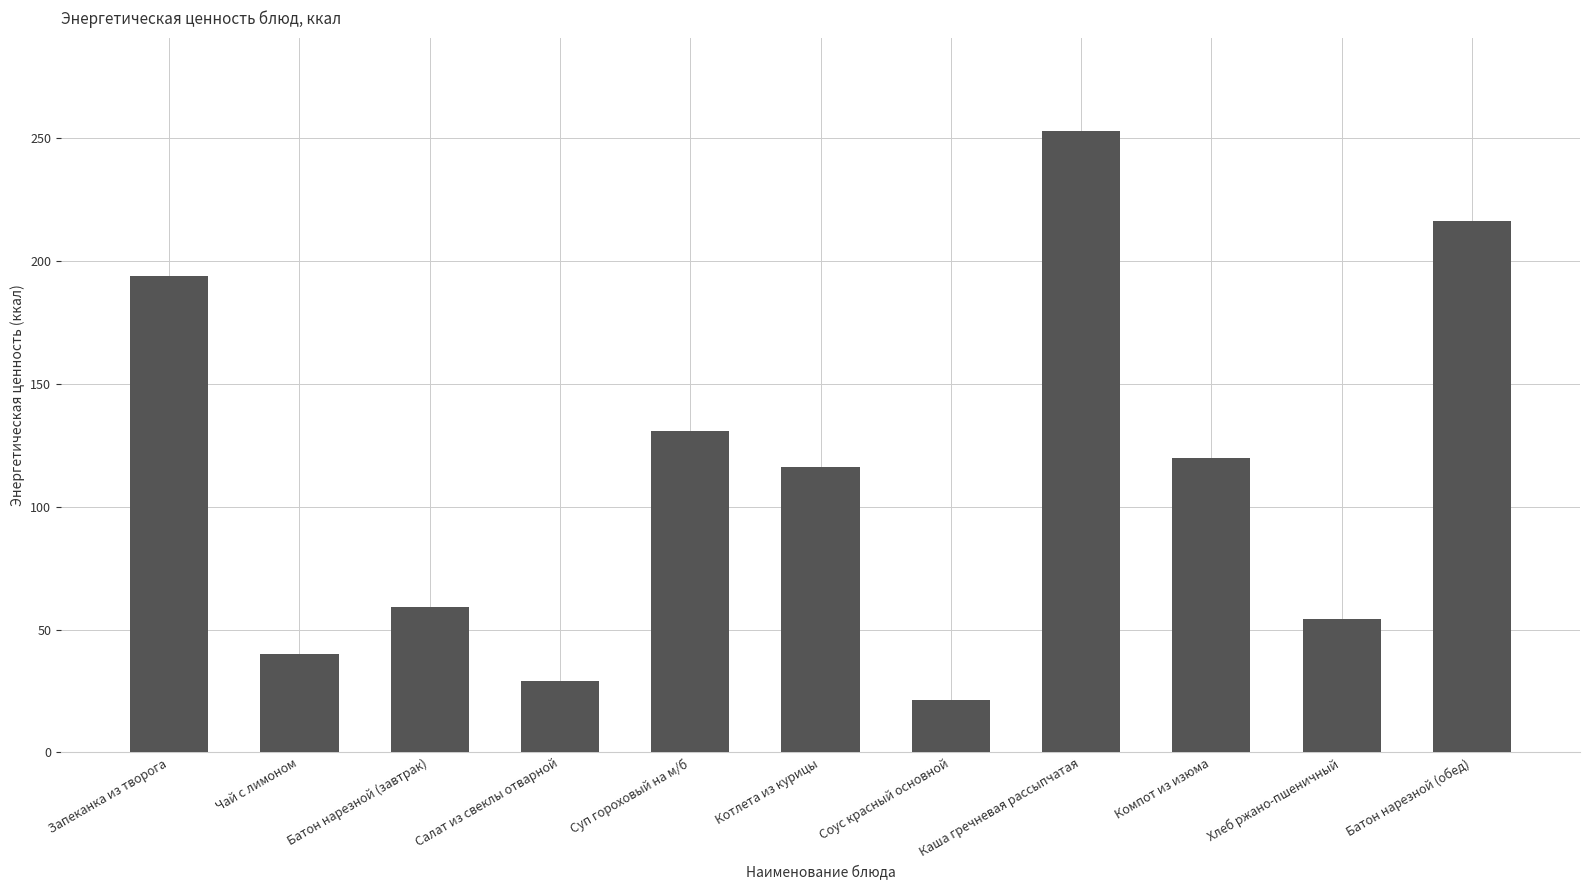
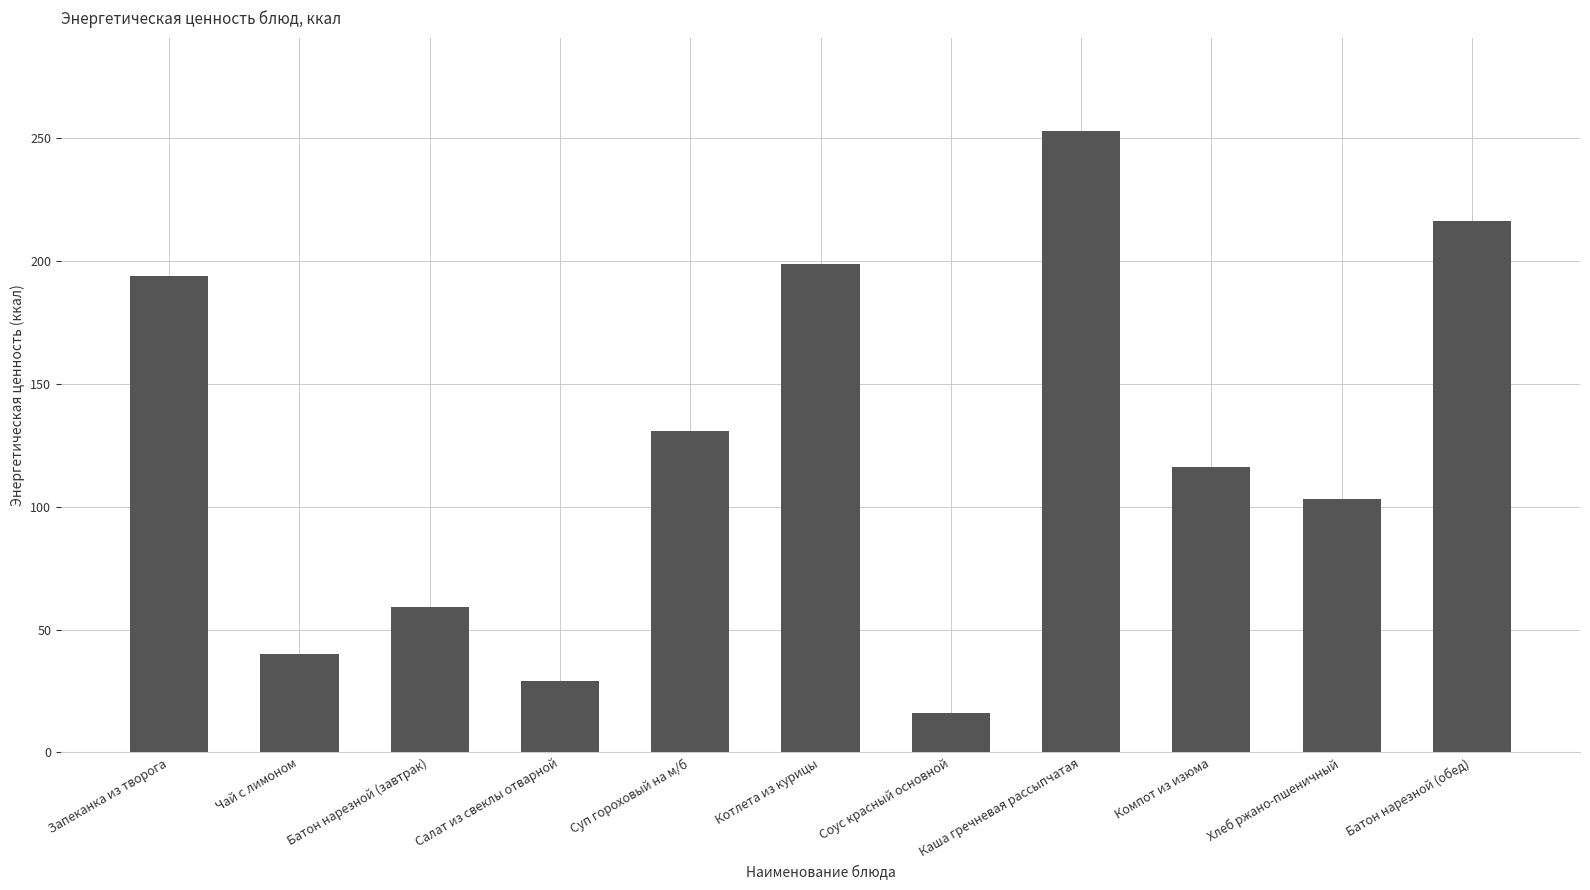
Котлета из курицы: 116 -> 199
Соус красный основной: 21 -> 16
Компот из изюма: 120 -> 116
Хлеб ржано-пшеничный: 54 -> 103
